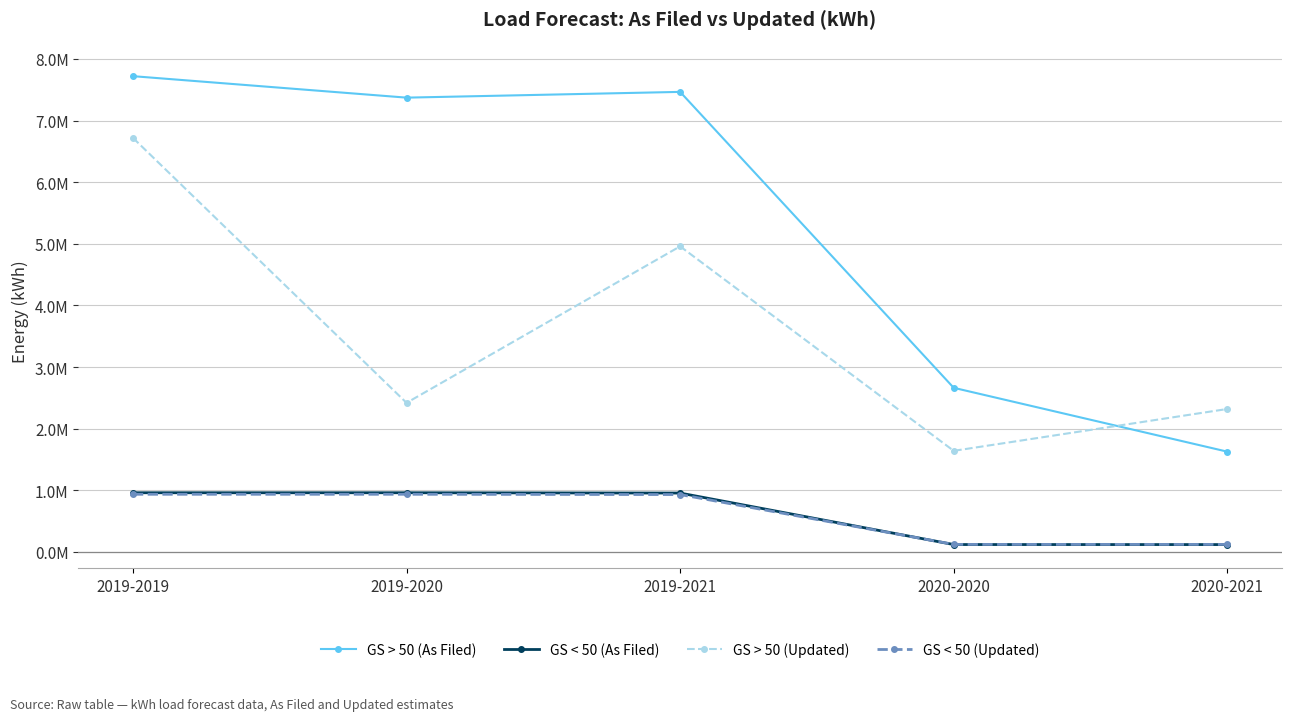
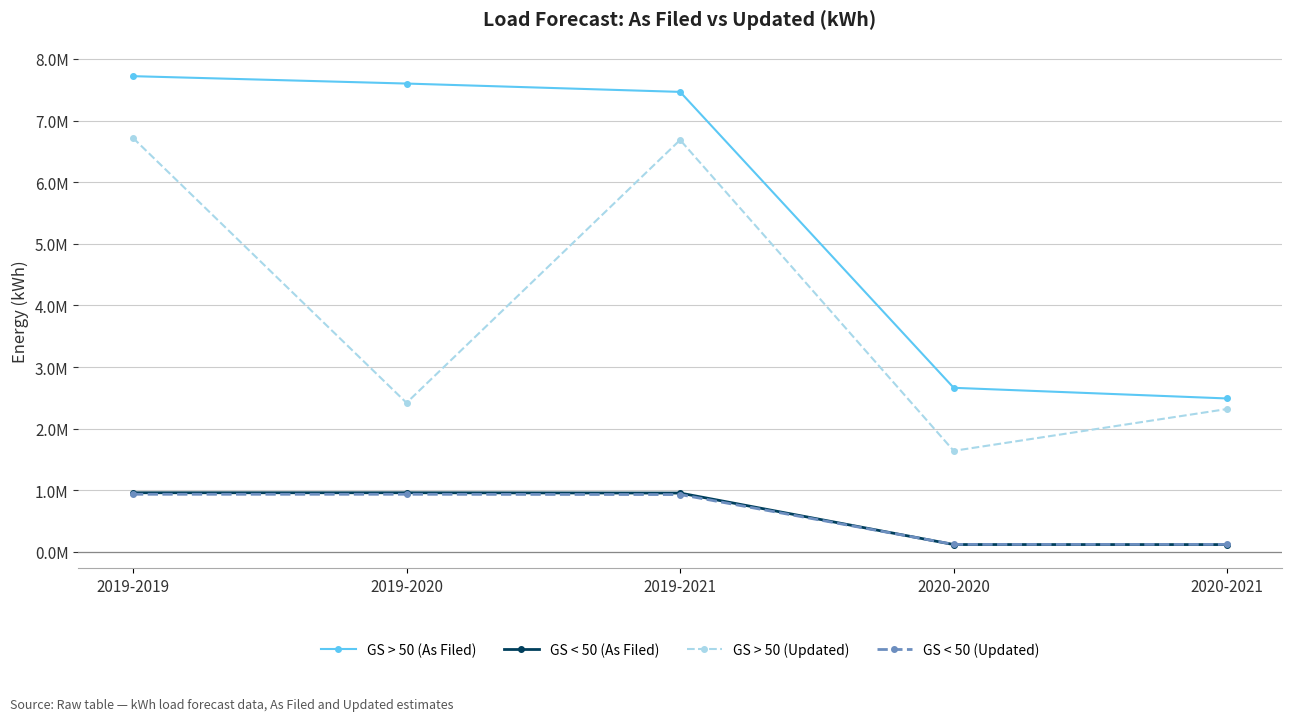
GS > 50 (As Filed), 2019-2020: 7400000 -> 7600000
GS > 50 (Updated), 2019-2021: 5000000 -> 6700000
GS > 50 (As Filed), 2020-2021: 1600000 -> 2500000
